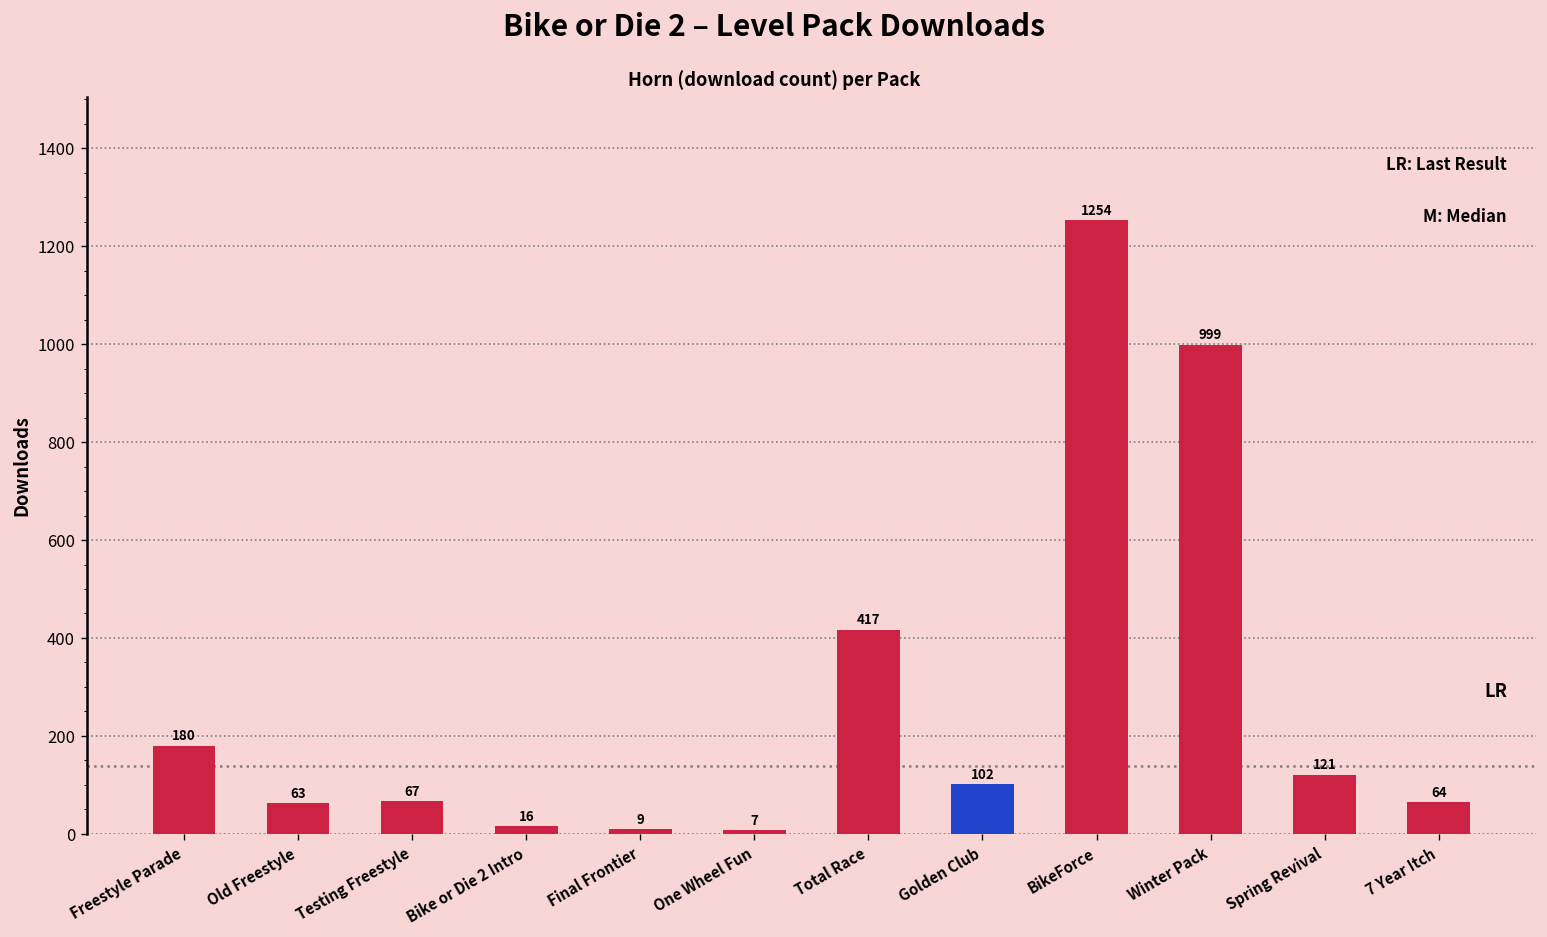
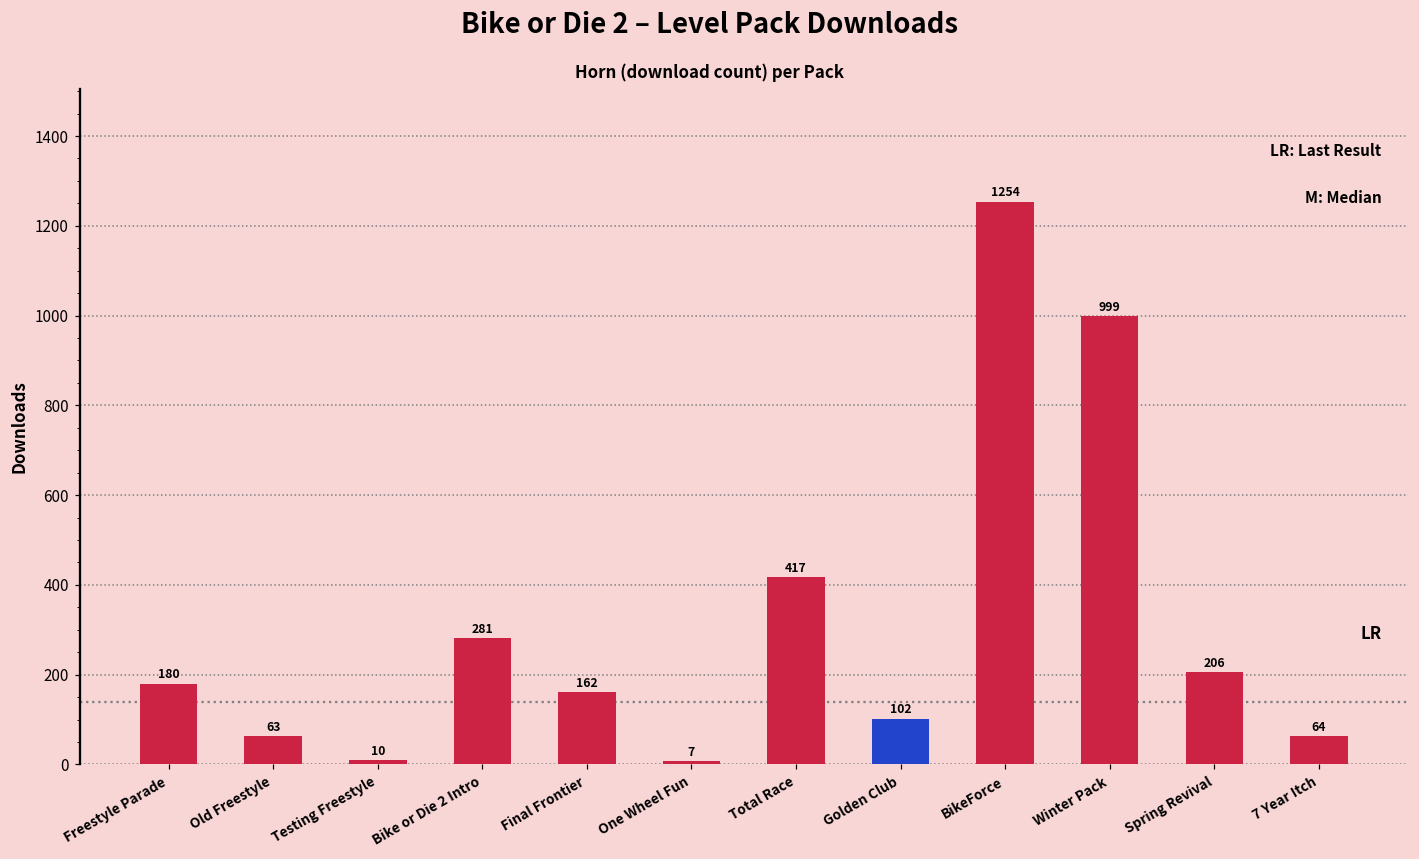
Testing Freestyle: 67 -> 10
Bike or Die 2 Intro: 16 -> 281
Final Frontier: 9 -> 162
Spring Revival: 121 -> 206
